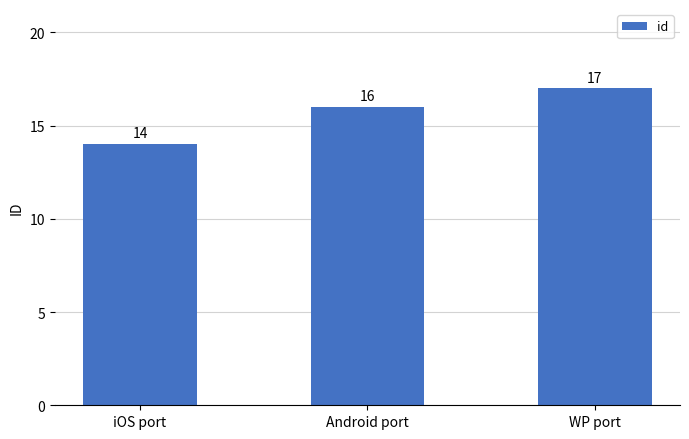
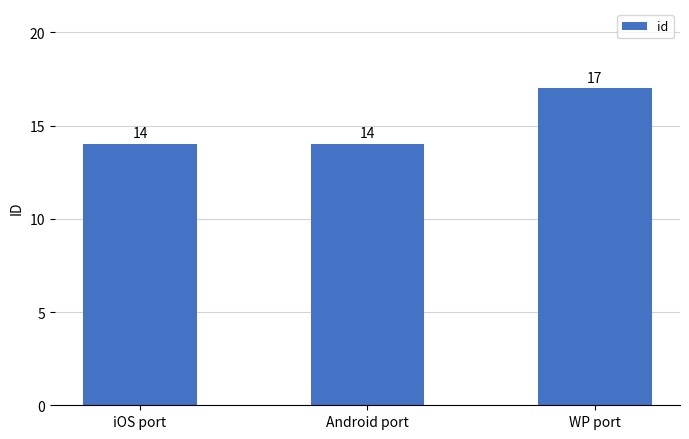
Android port: 16 -> 14
